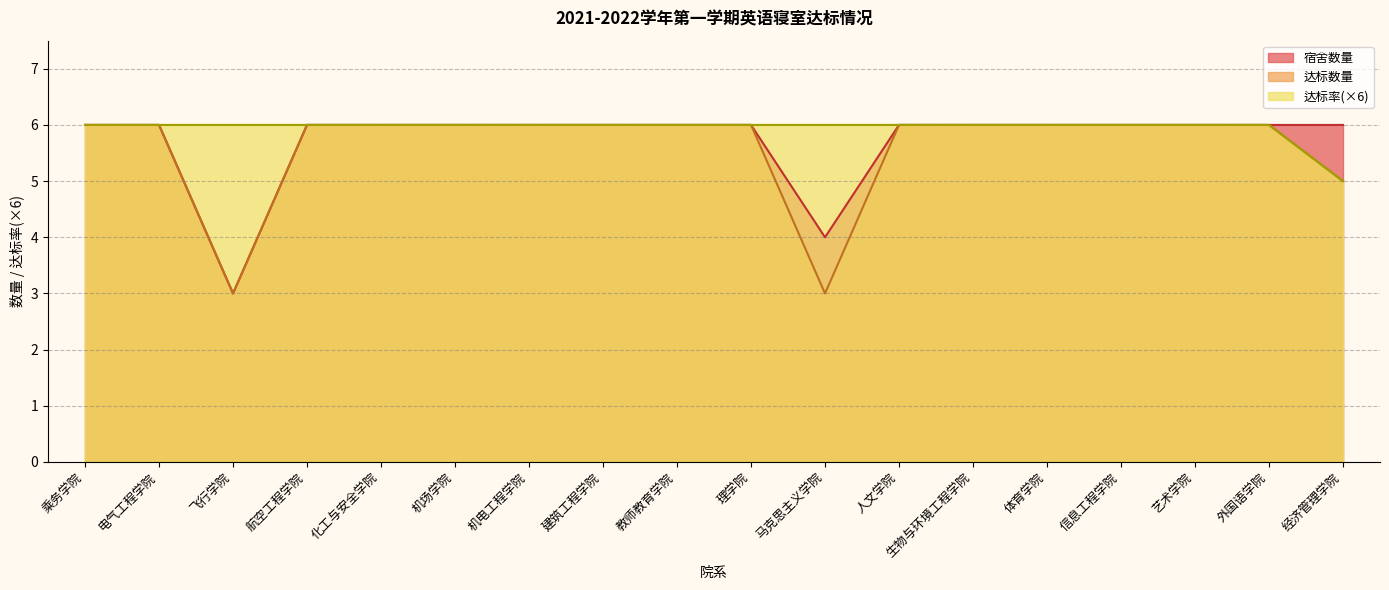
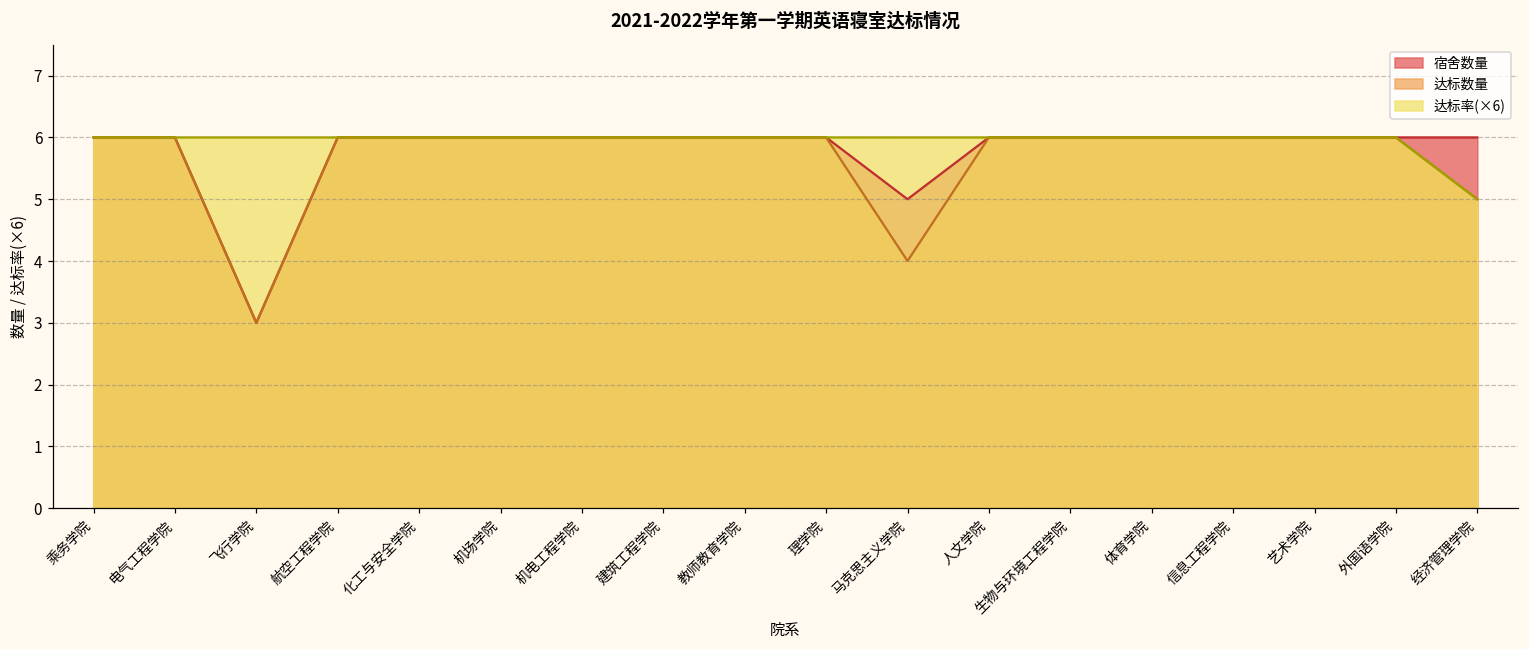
宿舍数量, 马克思主义学院: 4 -> 5
达标数量, 马克思主义学院: 3 -> 4
